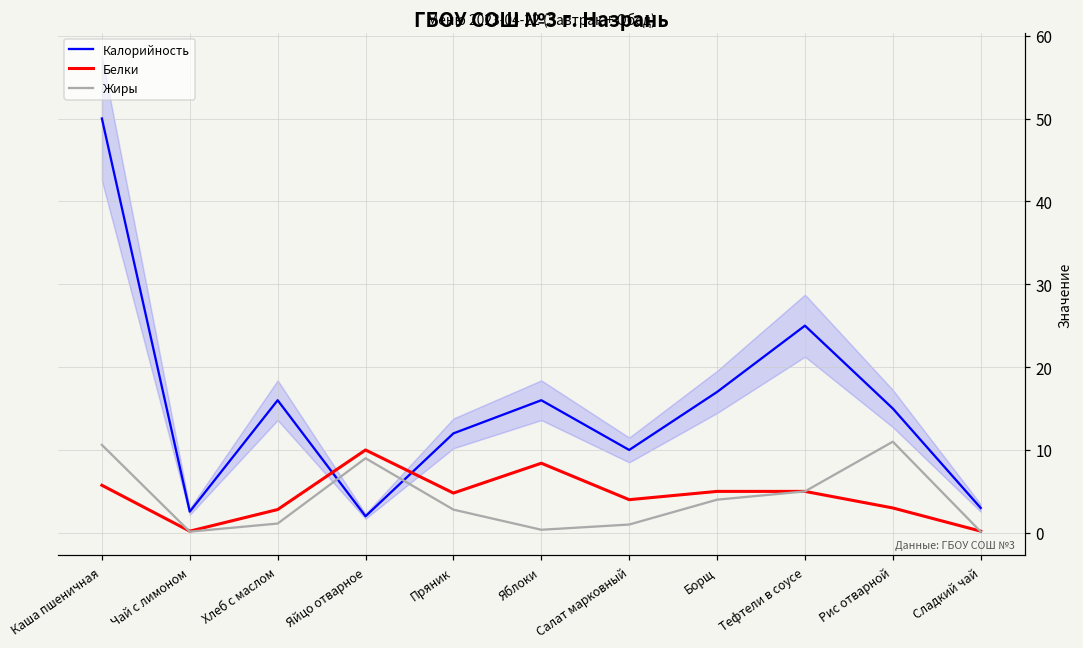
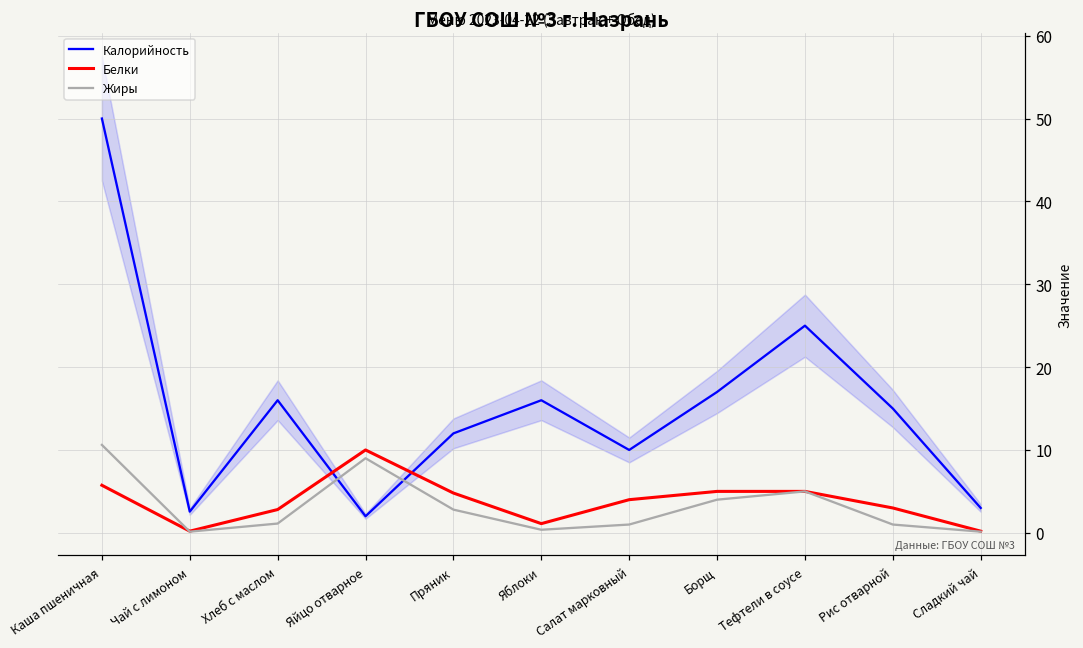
Белки, Яблоки: 8 -> 1
Жиры, Рис отварной: 11 -> 1
